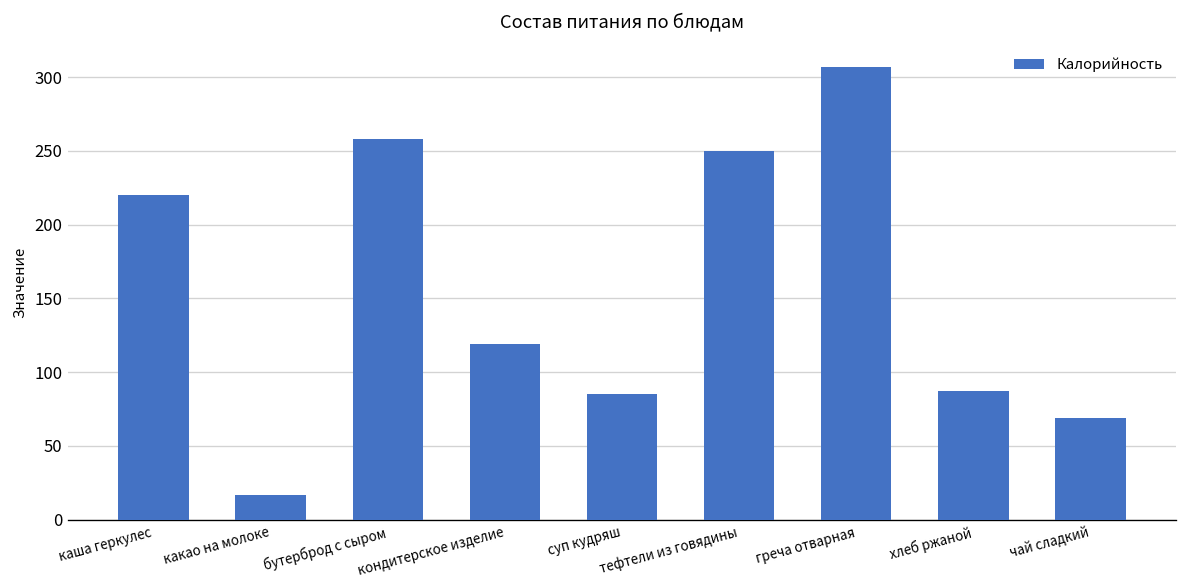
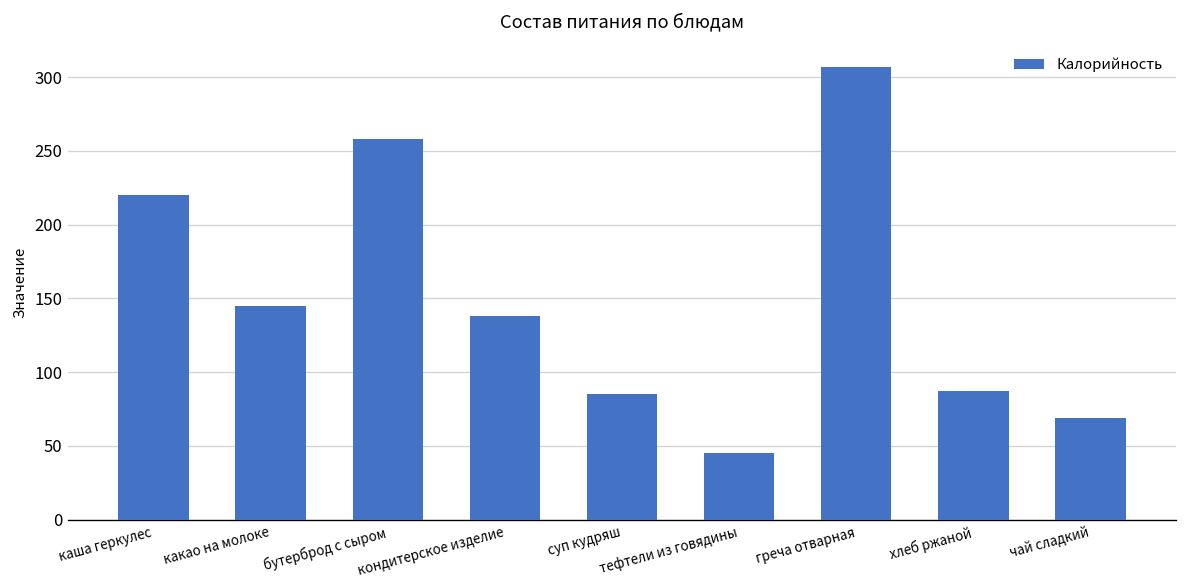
какао на молоке: 17 -> 145
кондитерское изделие: 119 -> 138
тефтели из говядины: 250 -> 45
